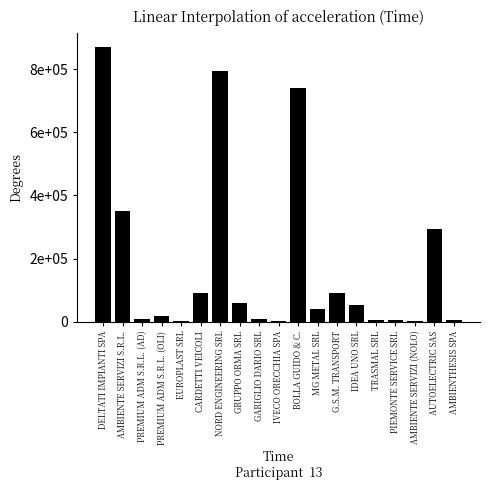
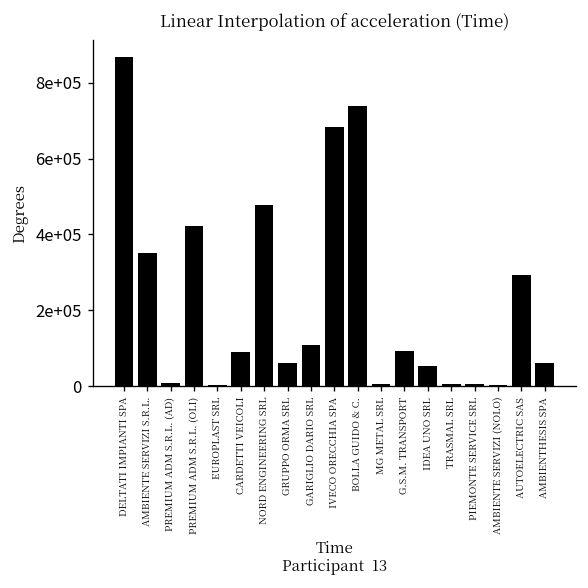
PREMIUM ADM S.R.L. (OLI): 20000 -> 420000
NORD ENGINEERING SRL: 790000 -> 480000
GARIGLIO DARIO SRL: 10000 -> 110000
IVECO ORECCHIA SPA: 0 -> 680000
MG METAL SRL: 40000 -> 0
AMBIENTHESIS SPA: 10000 -> 60000
